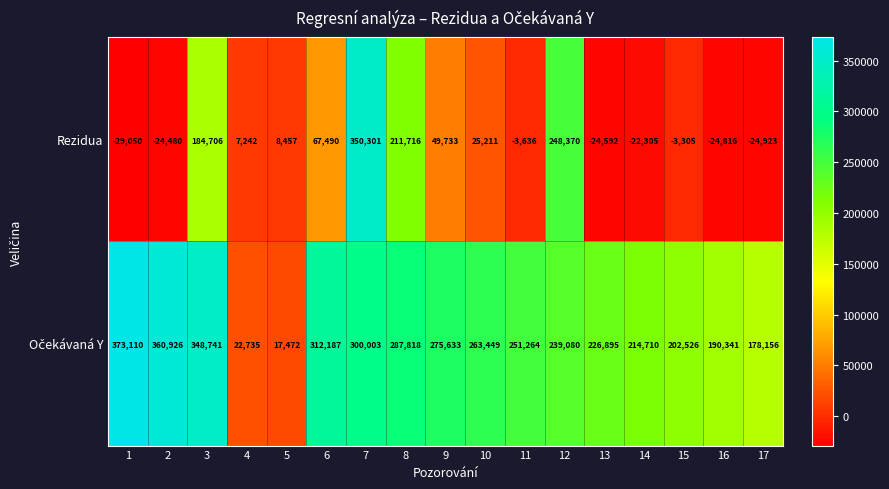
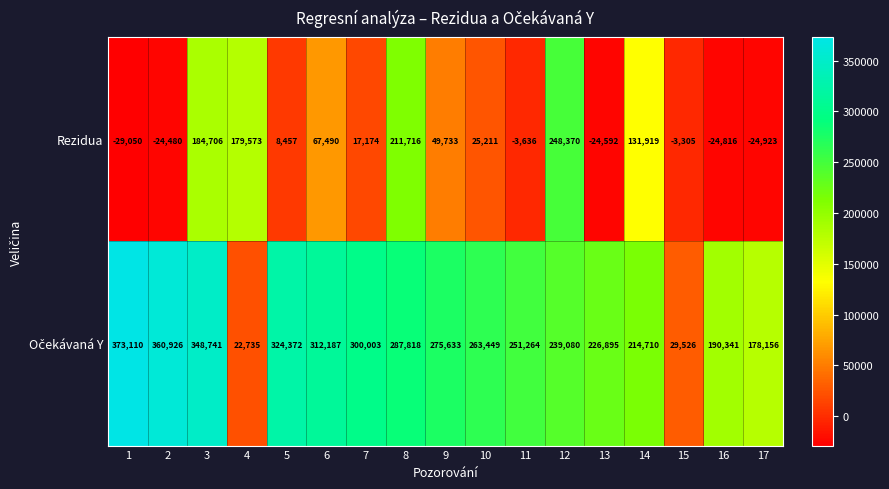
Rezidua, 4: 7,242 -> 179,573
Rezidua, 7: 350,301 -> 17,174
Rezidua, 14: -22,305 -> 131,919
Očekávaná Y, 5: 17,472 -> 324,372
Očekávaná Y, 15: 202,526 -> 29,526
